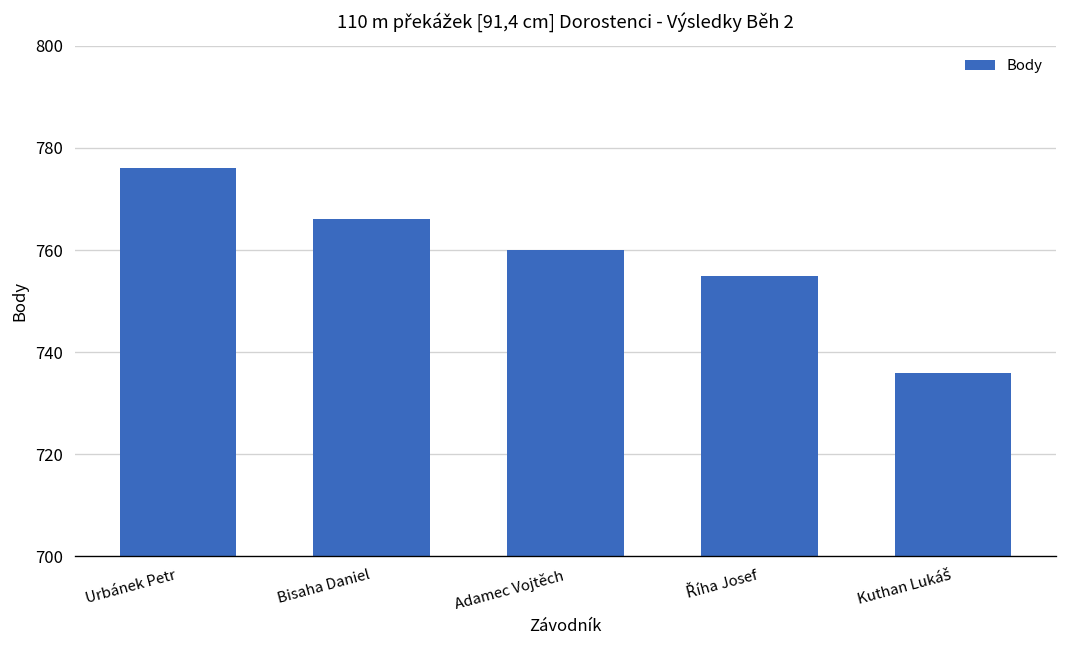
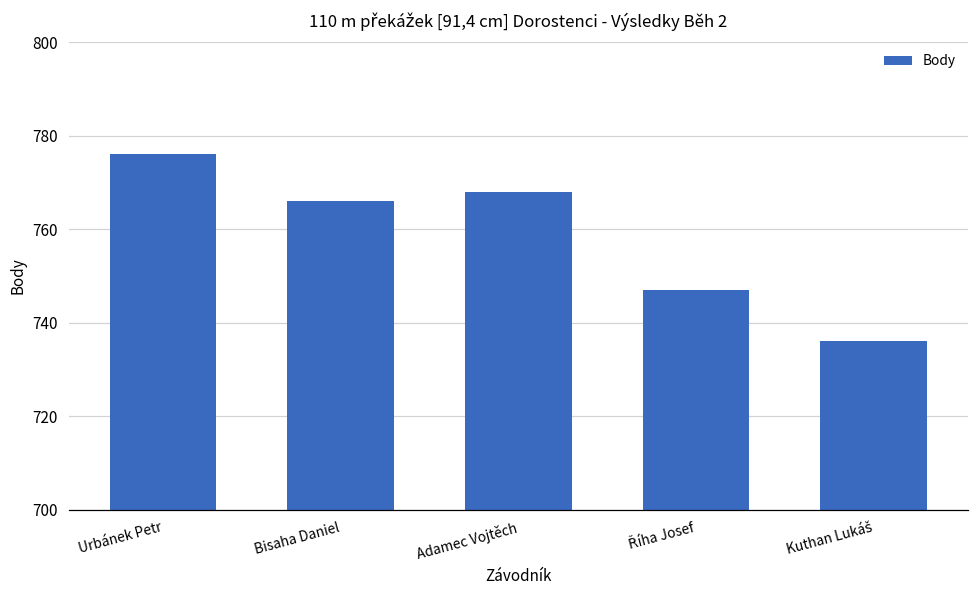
Adamec Vojtěch: 760 -> 768
Říha Josef: 755 -> 747
